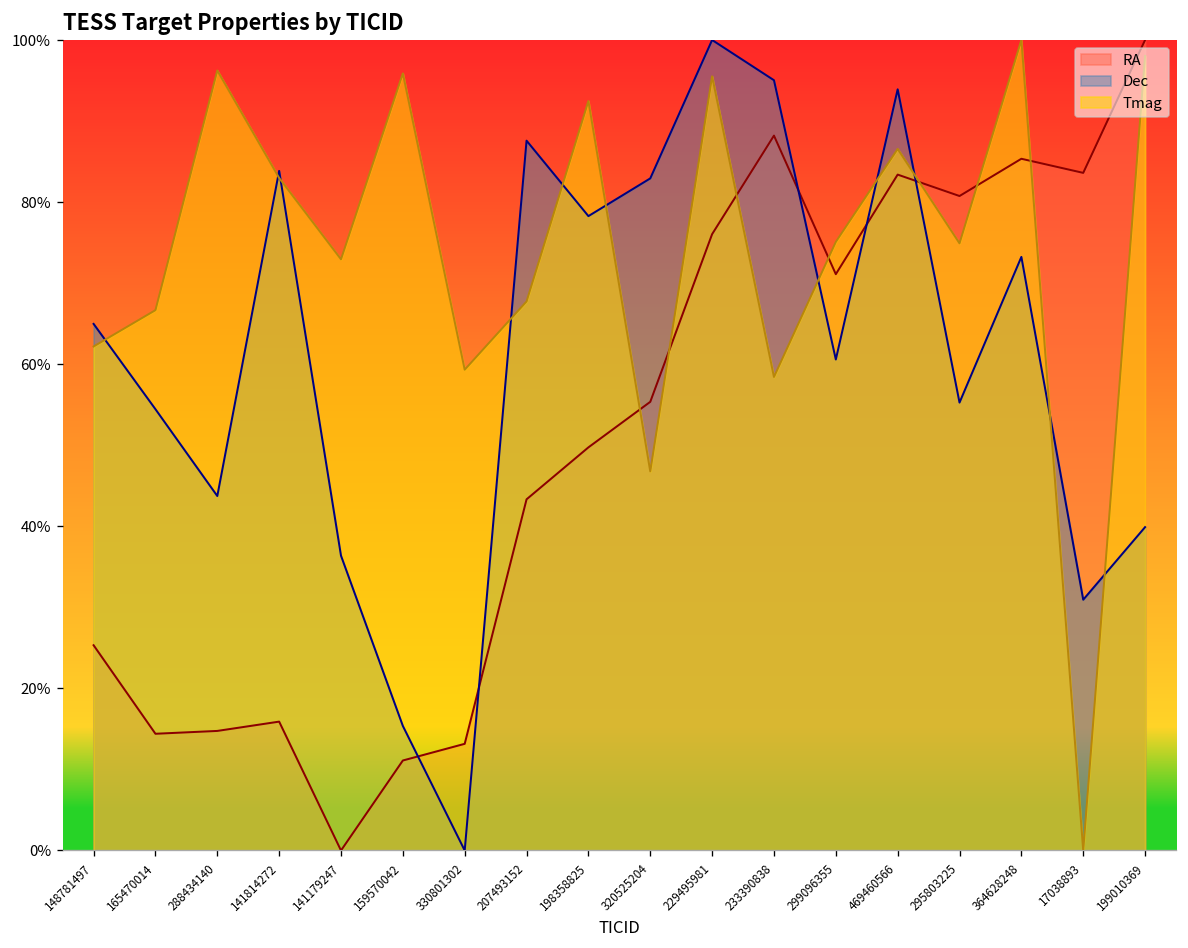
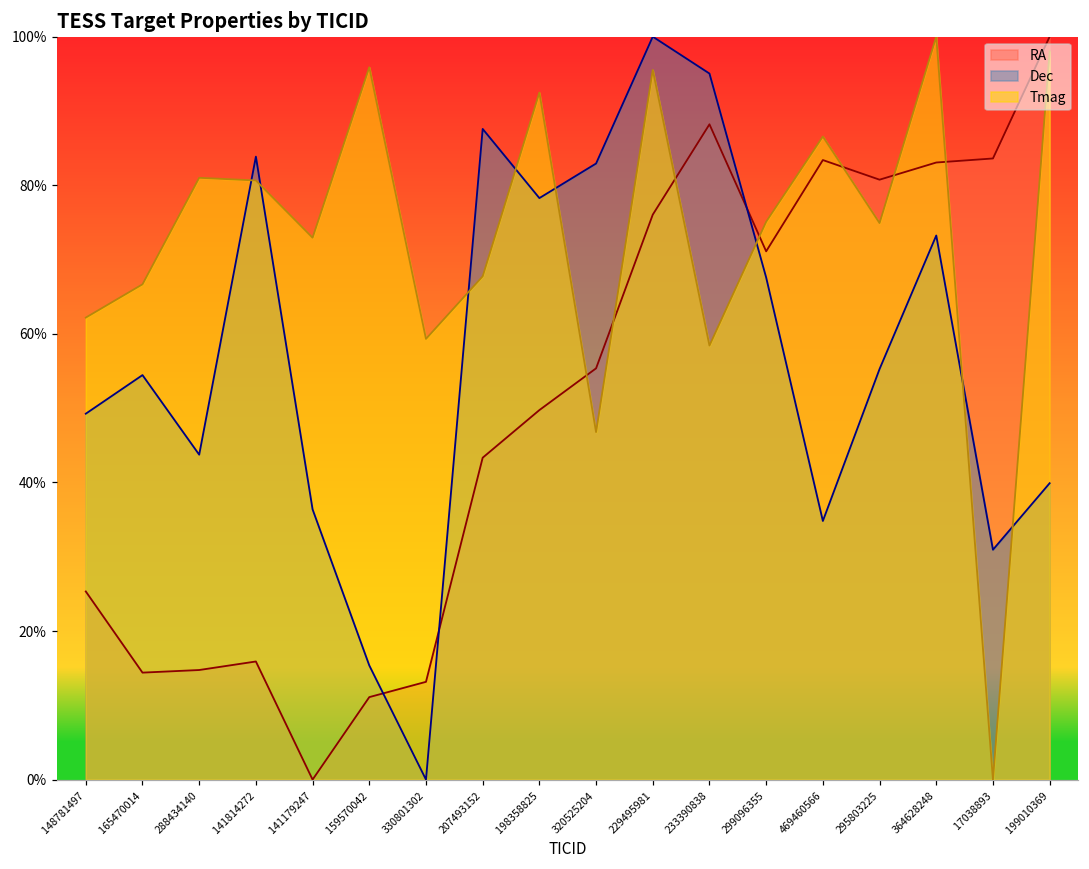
Dec, 148781497: 65% -> 49%
Tmag, 288434140: 96% -> 81%
Tmag, 141814272: 83% -> 81%
Dec, 299096355: 61% -> 68%
Dec, 469460566: 94% -> 35%
RA, 364628248: 85% -> 83%
